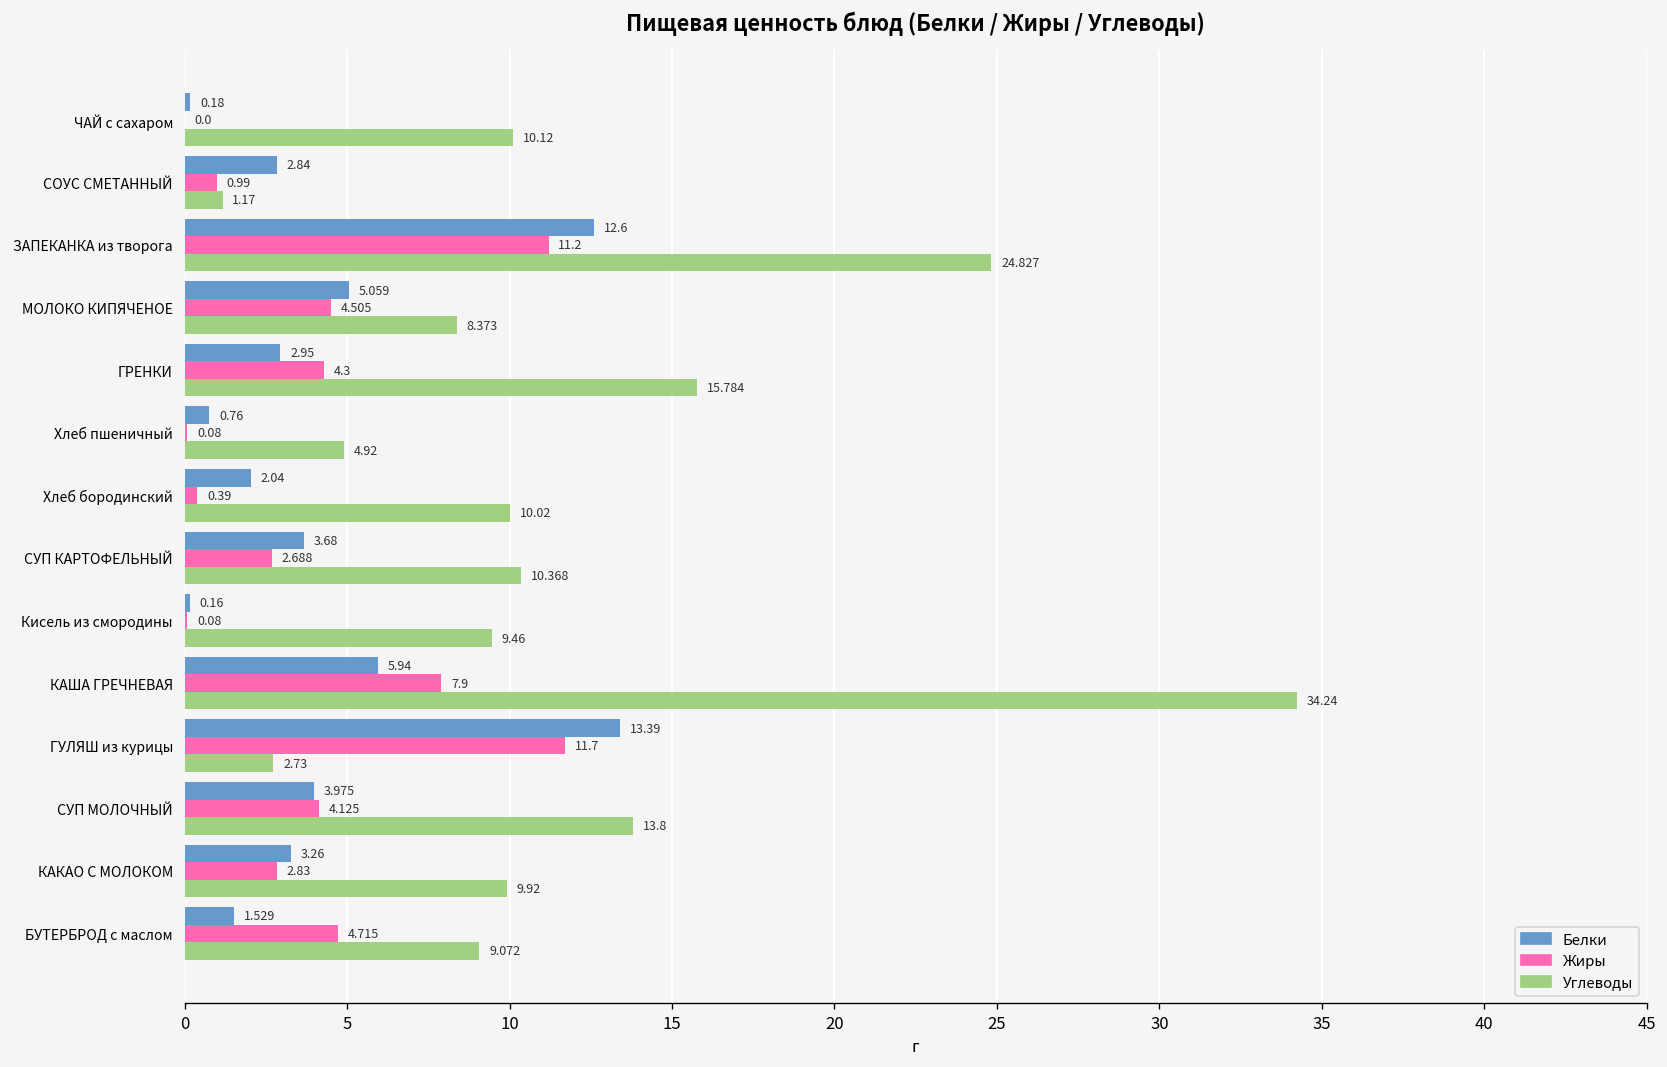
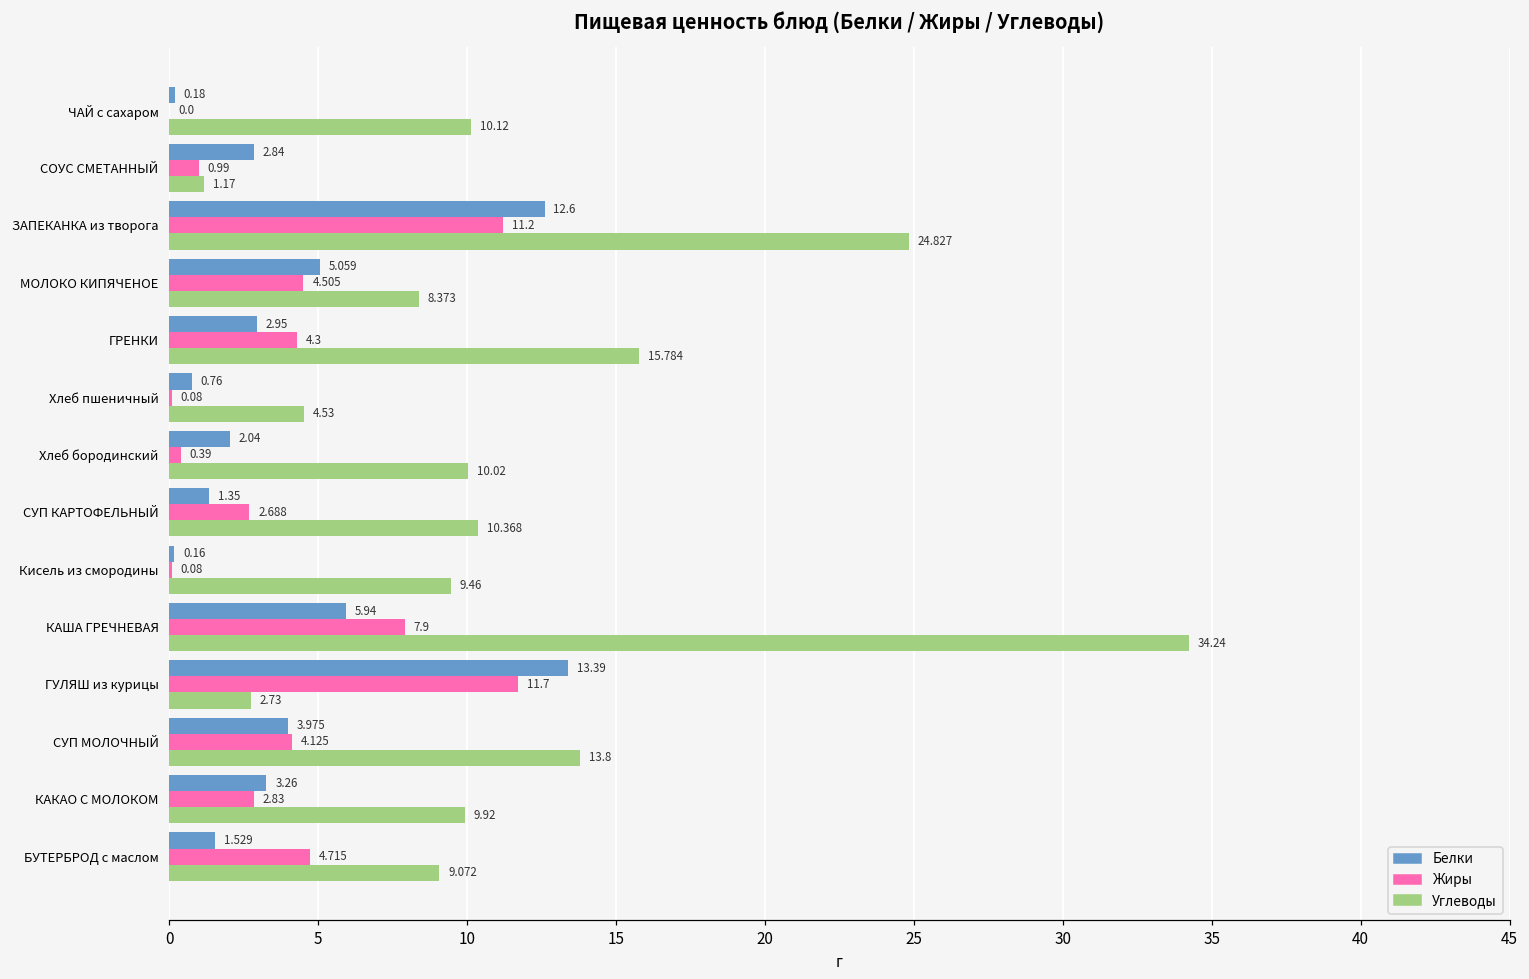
Углеводы, Хлеб пшеничный: 4.92 -> 4.53
Белки, СУП КАРТОФЕЛЬНЫЙ: 3.68 -> 1.35
